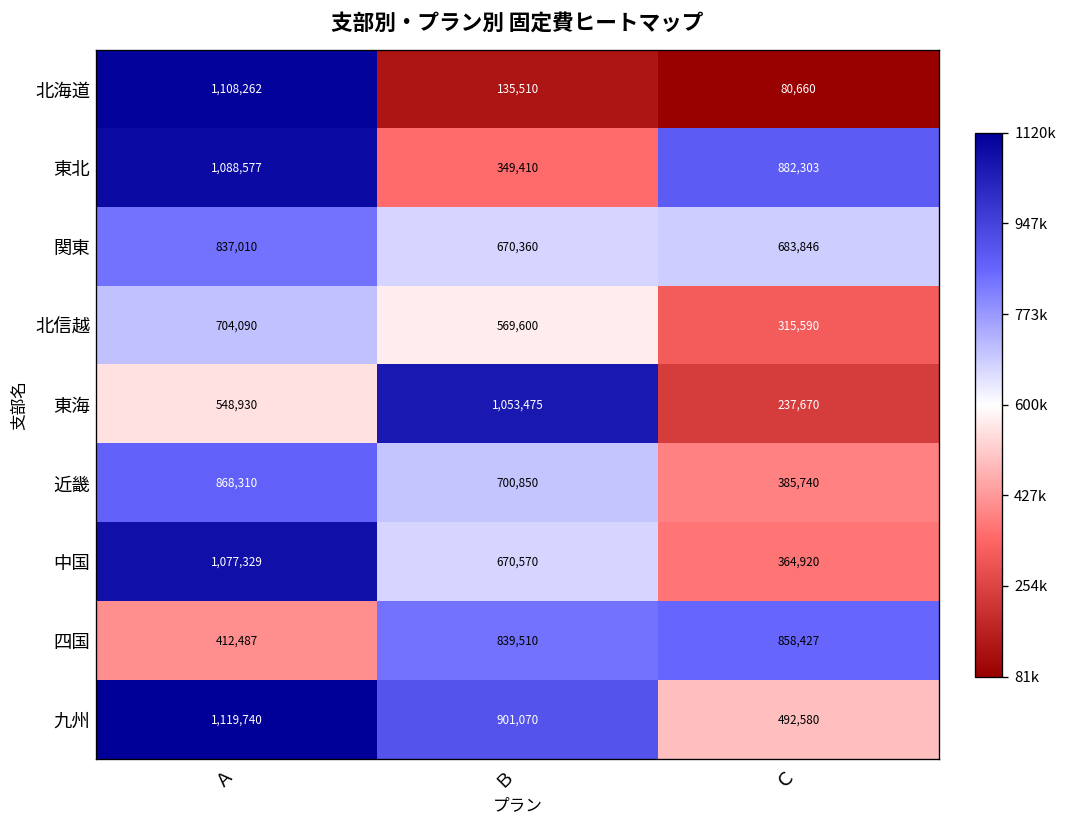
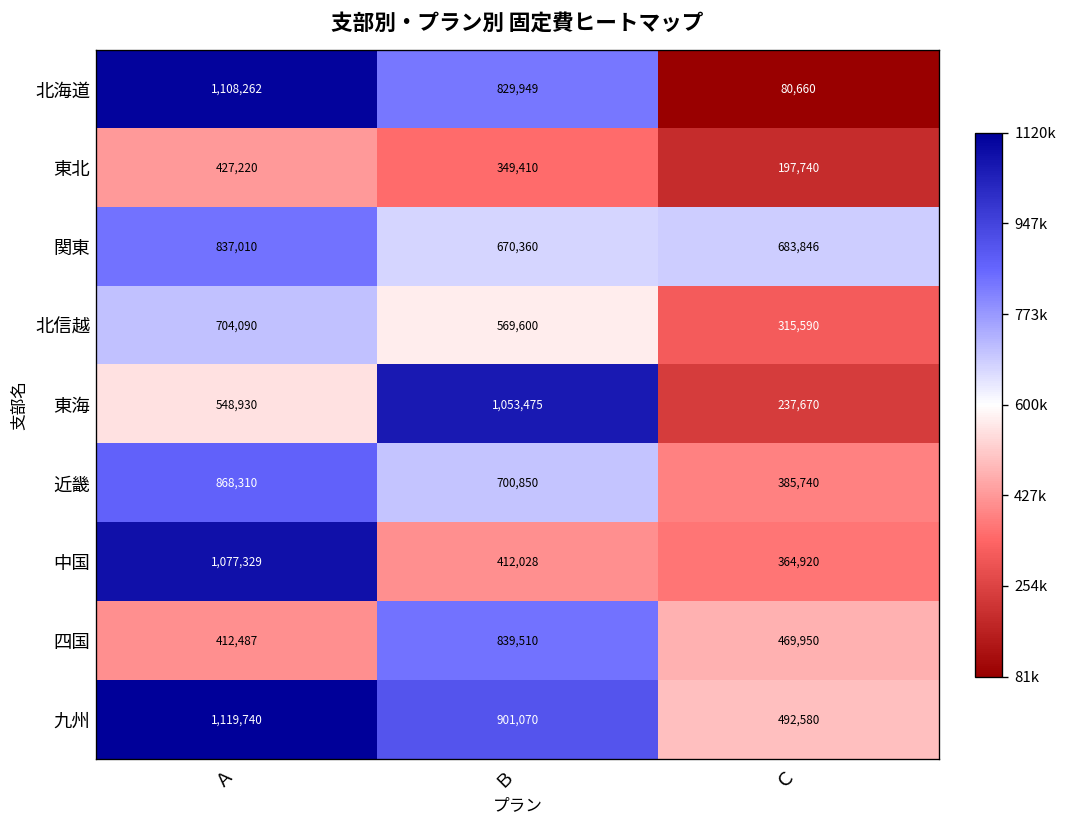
北海道, Ｂ: 135,510 -> 829,949
東北, Ａ: 1,088,577 -> 427,220
東北, Ｃ: 882,303 -> 197,740
中国, Ｂ: 670,570 -> 412,028
四国, Ｃ: 858,427 -> 469,950
